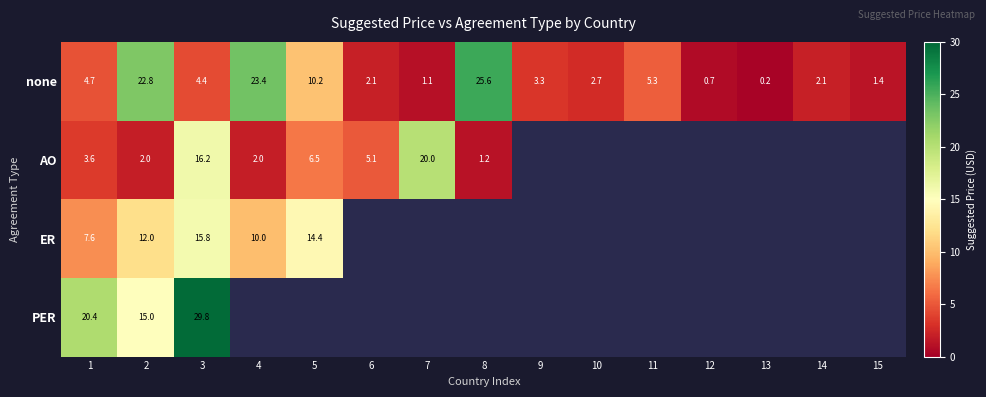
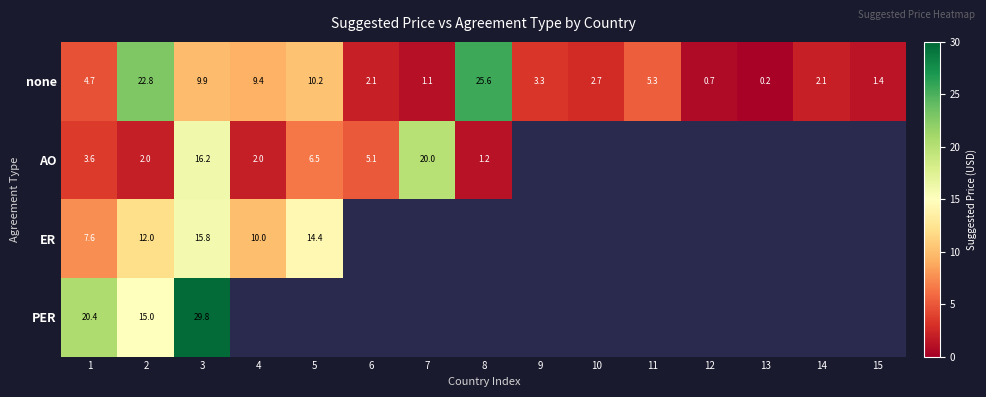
none, 3: 4.4 -> 9.9
none, 4: 23.4 -> 9.4
